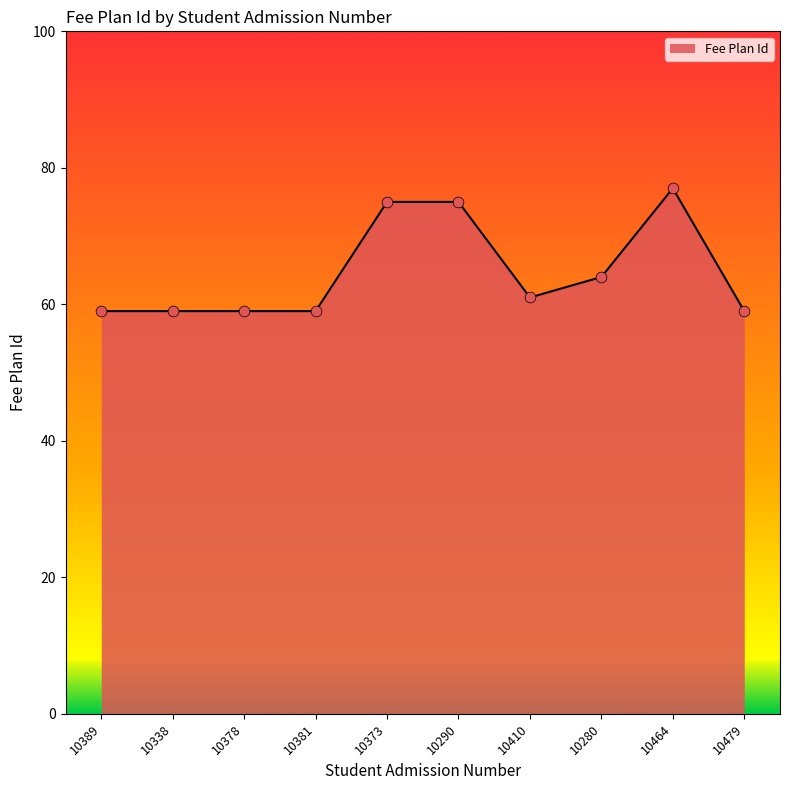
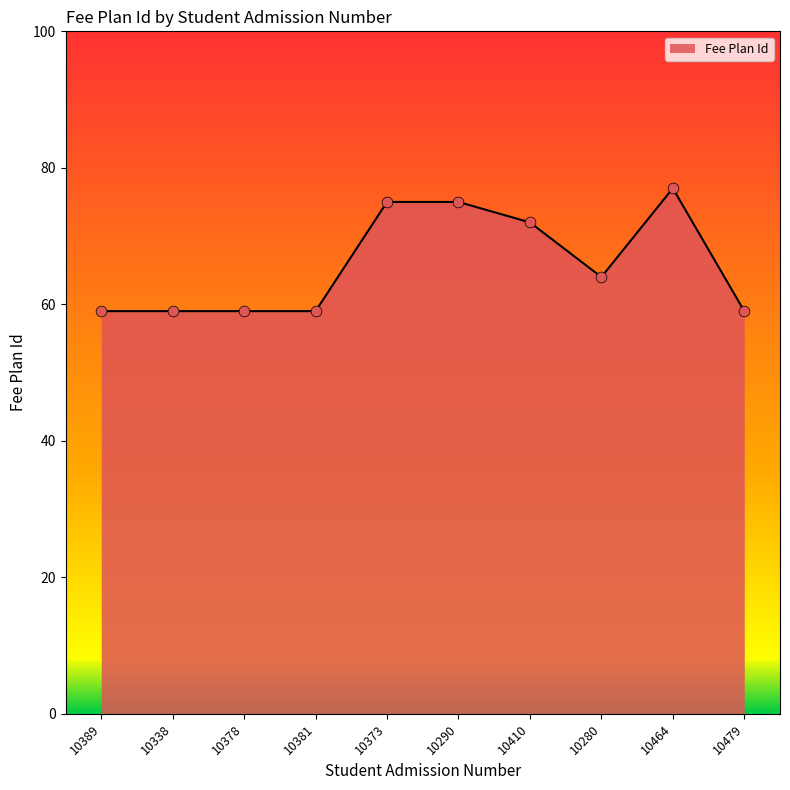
10410: 61 -> 72
